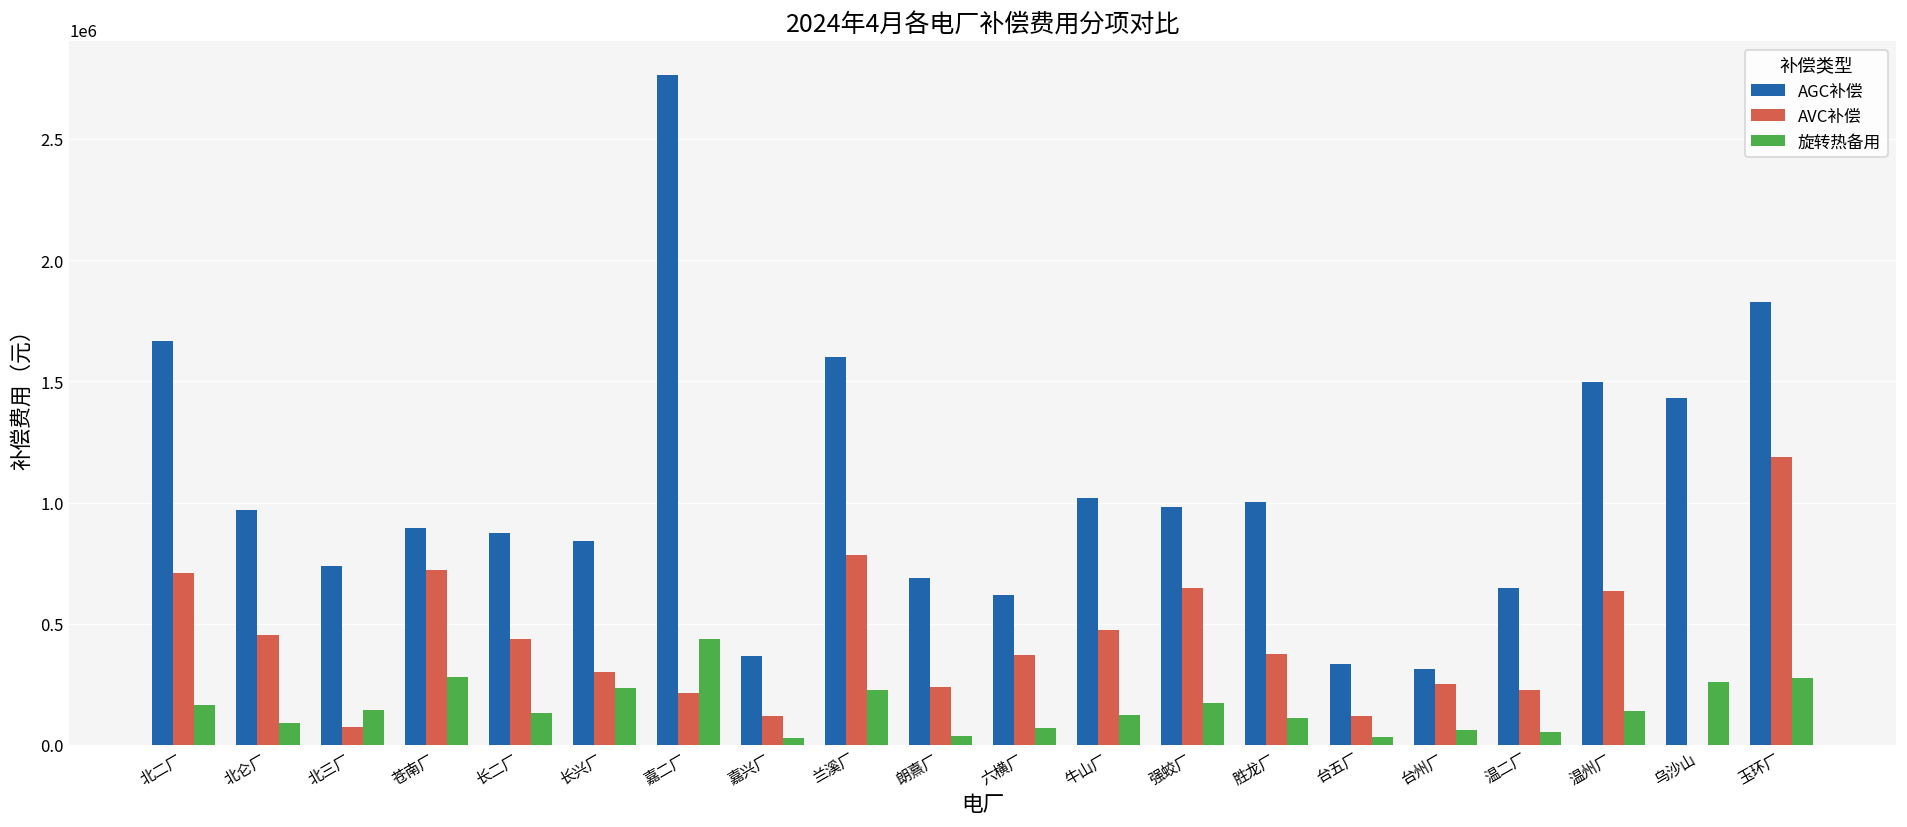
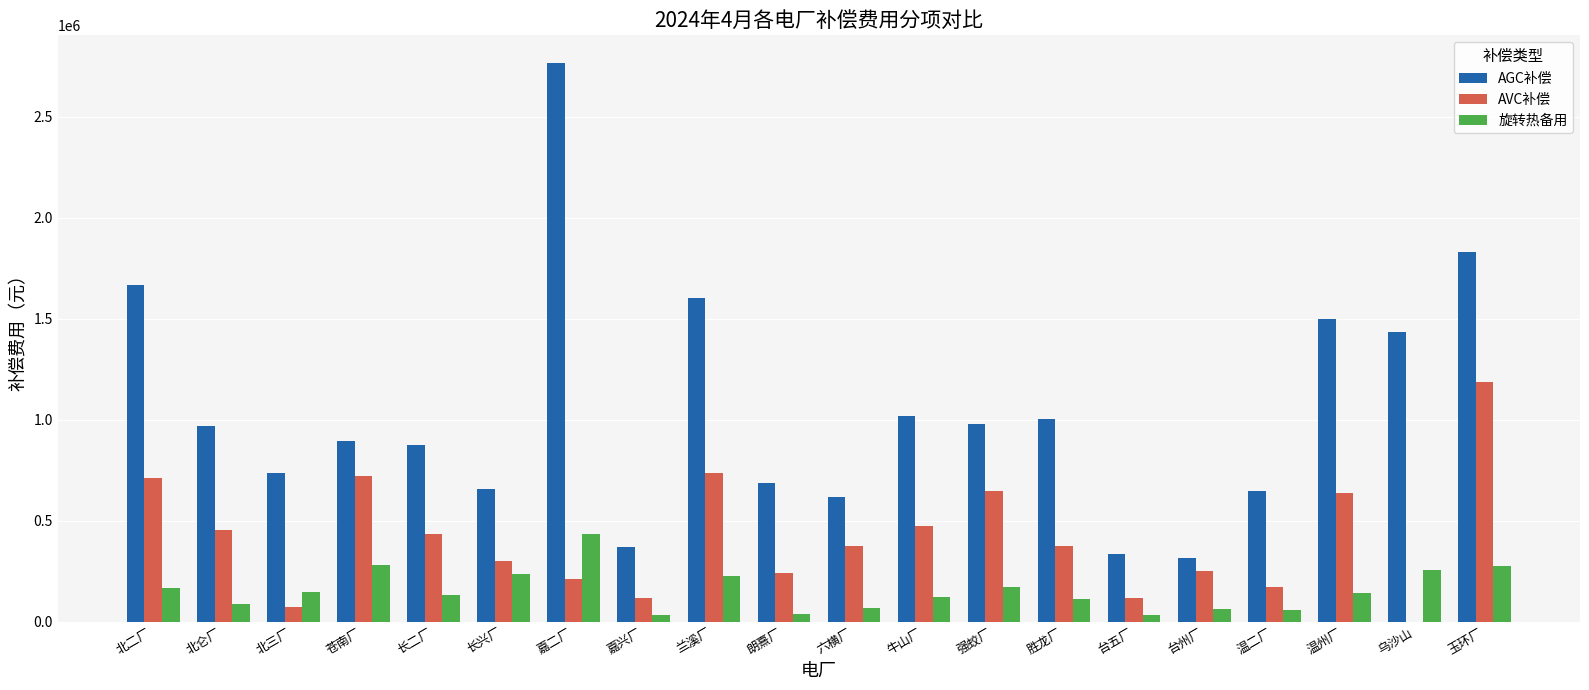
AGC补偿, 长兴厂: 840000 -> 660000
AVC补偿, 兰溪厂: 780000 -> 730000
AVC补偿, 温二厂: 230000 -> 170000
